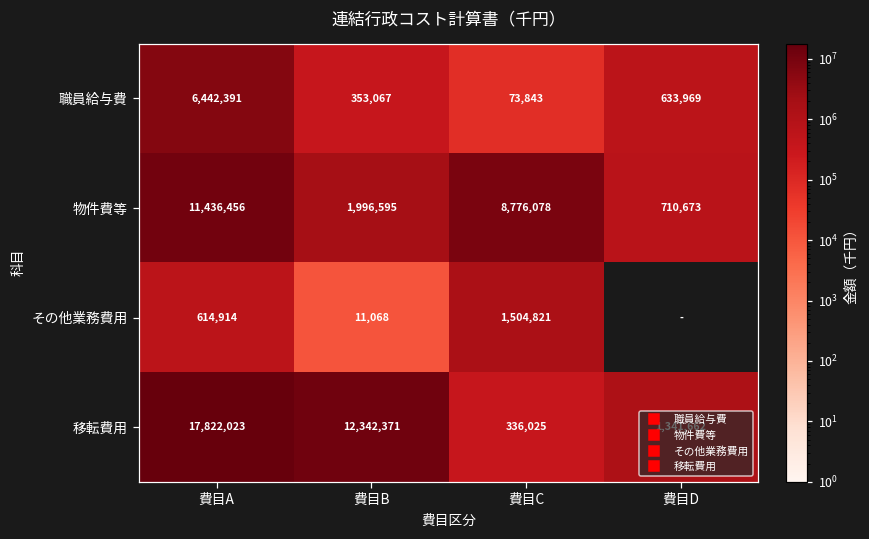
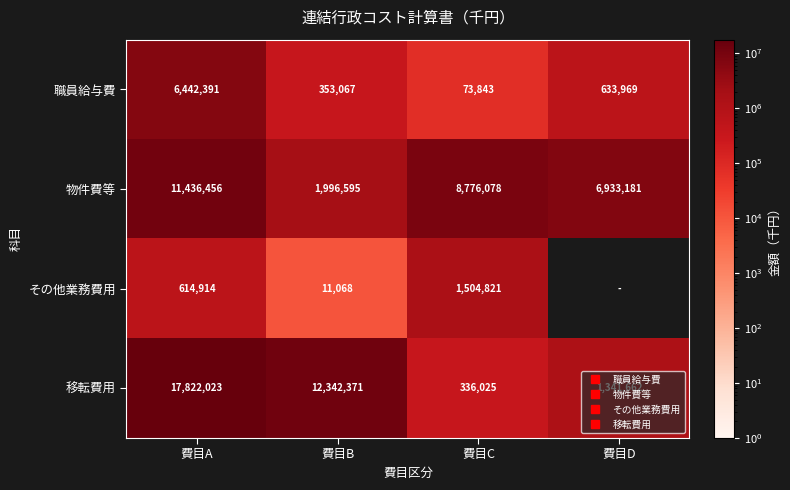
物件費等, 費目D: 710,673 -> 6,933,181
